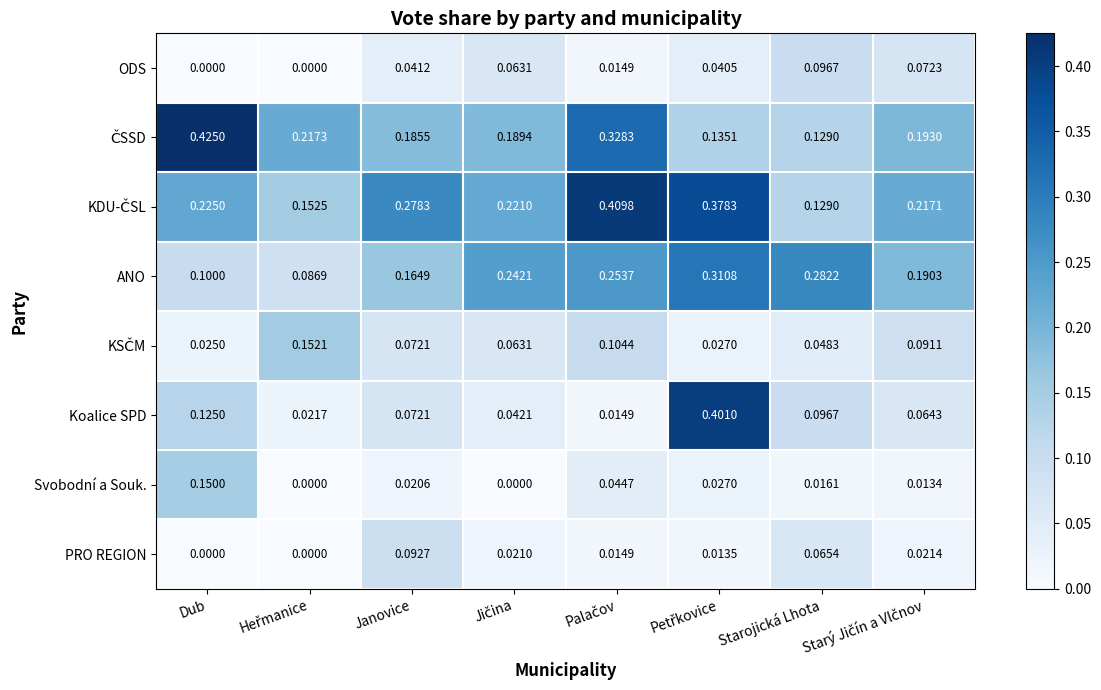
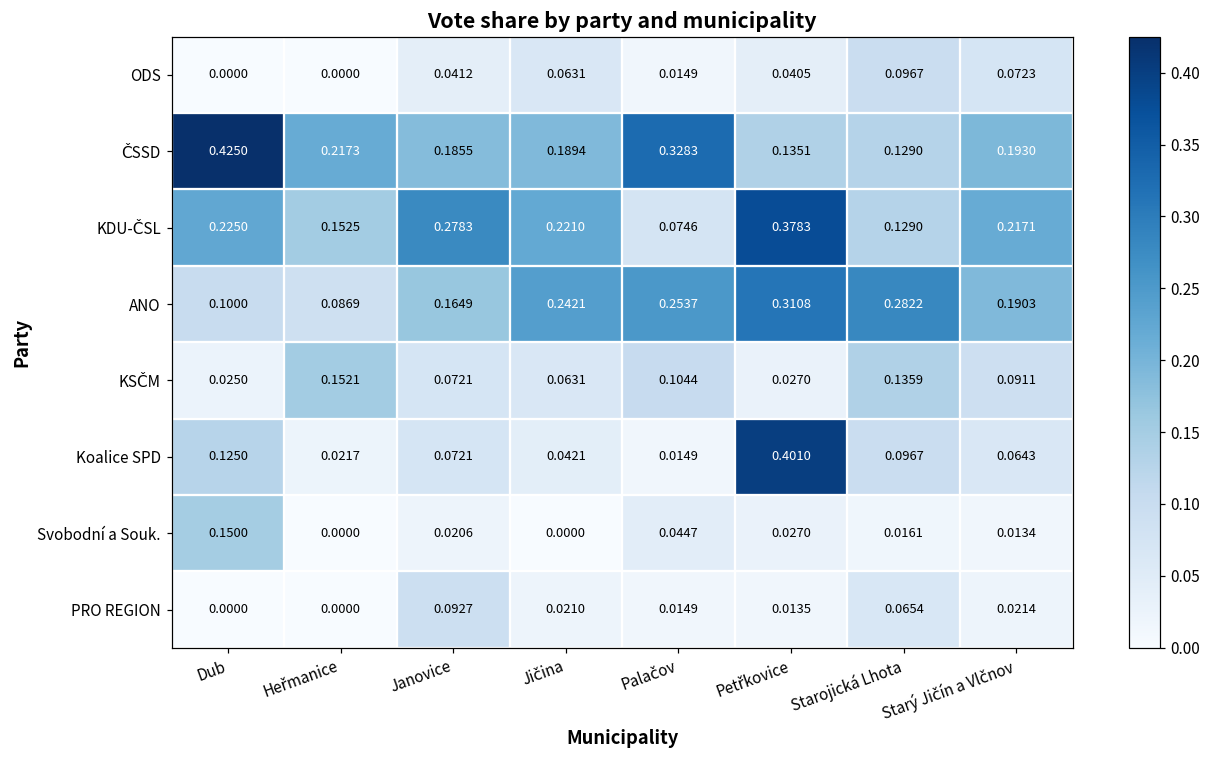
KDU-ČSL, Palačov: 0.4098 -> 0.0746
KSČM, Starojická Lhota: 0.0483 -> 0.1359
